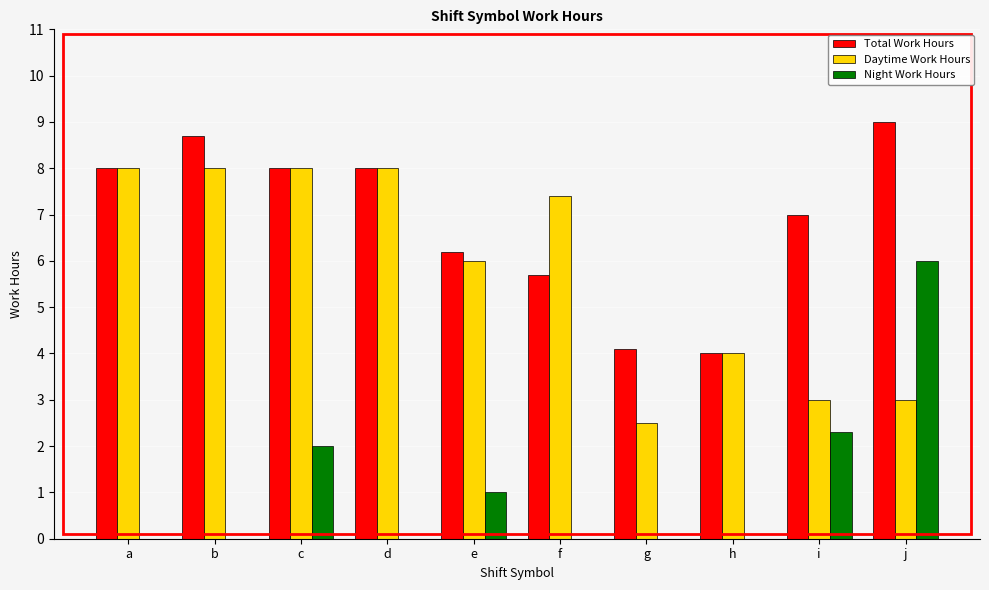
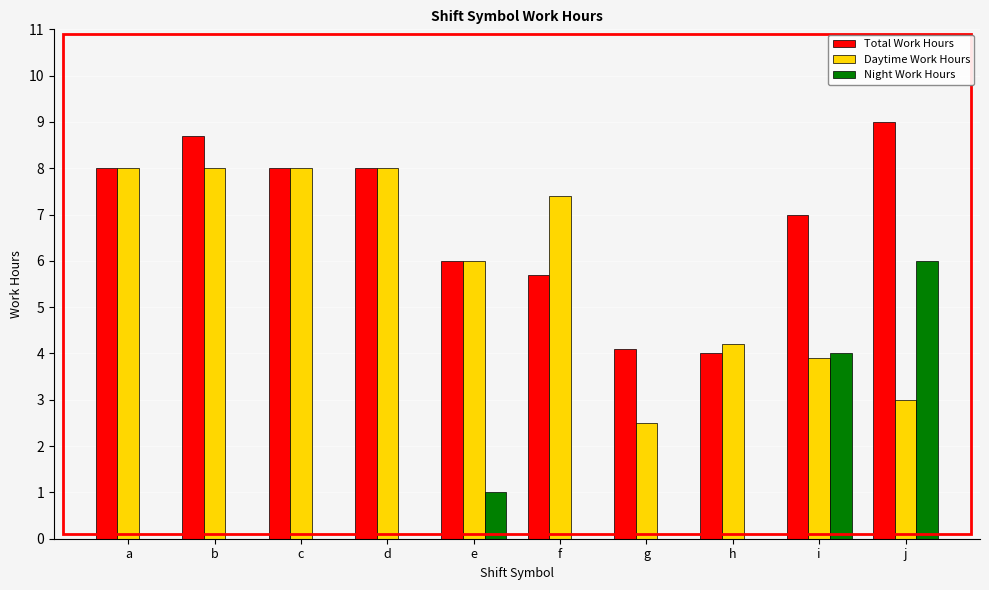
Night Work Hours, c: 2 -> 0
Total Work Hours, e: 6.2 -> 6.0
Daytime Work Hours, h: 4.0 -> 4.2
Daytime Work Hours, i: 3.0 -> 3.9
Night Work Hours, i: 2.3 -> 4.0
